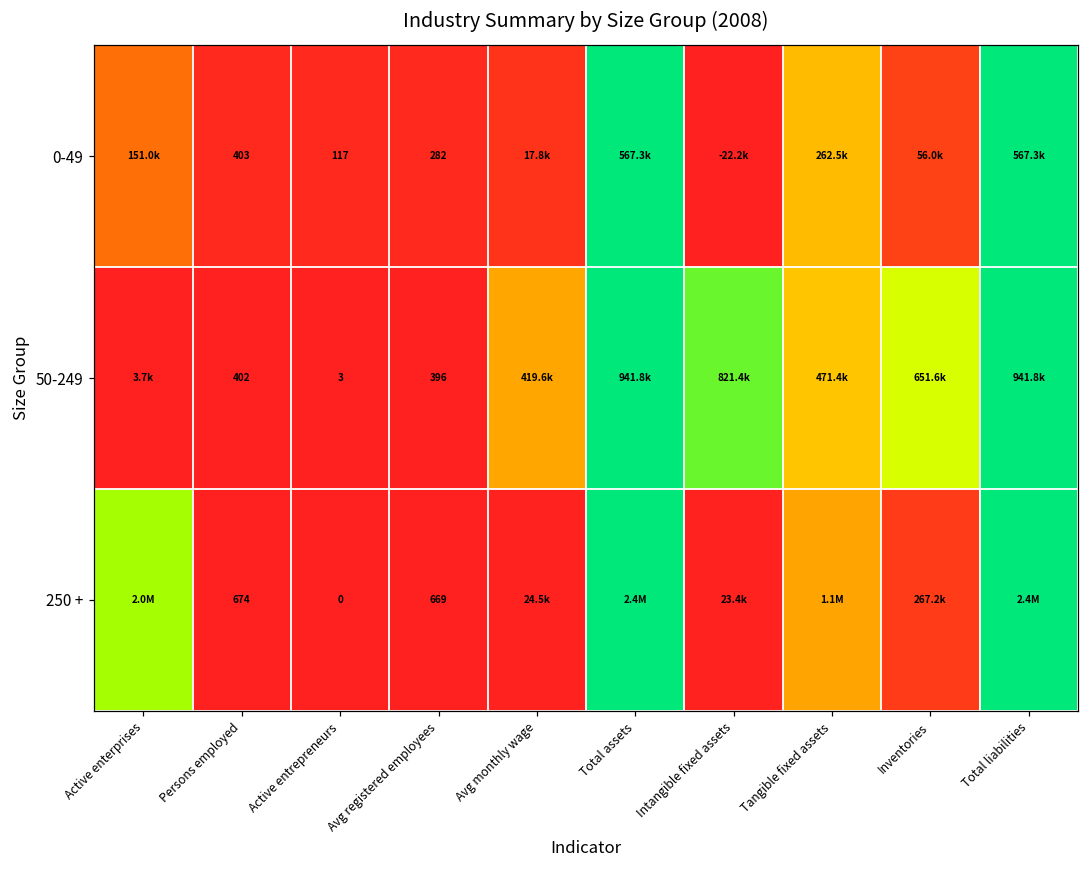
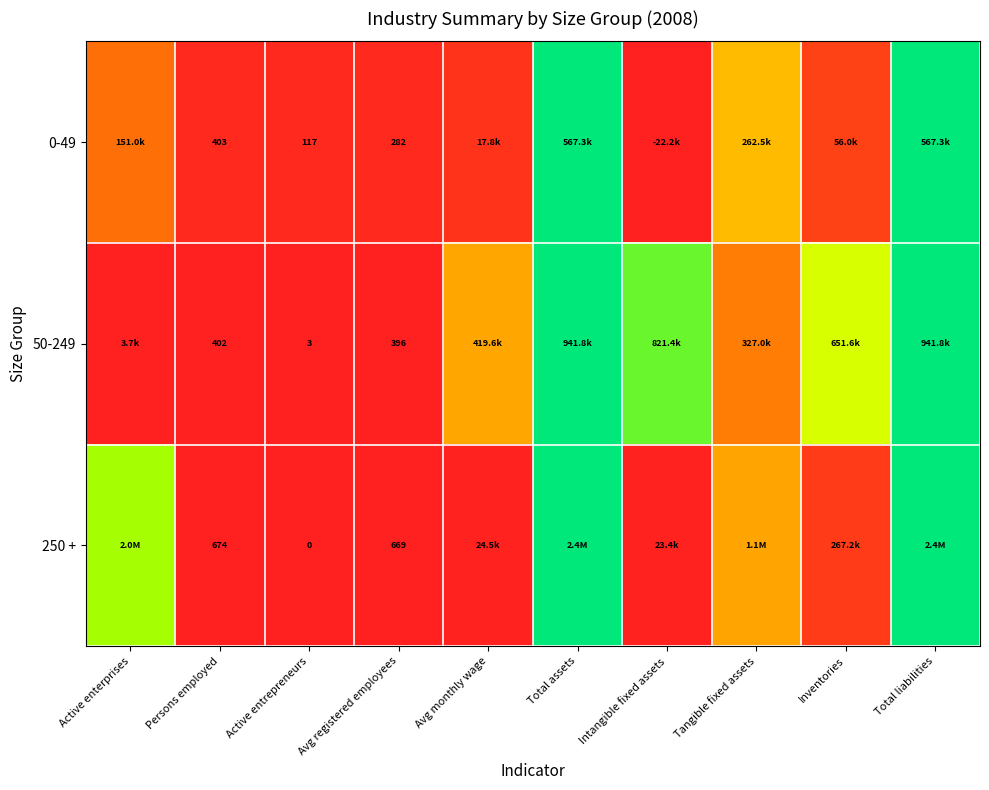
50-249, Tangible fixed assets: 471.4k -> 327.0k
